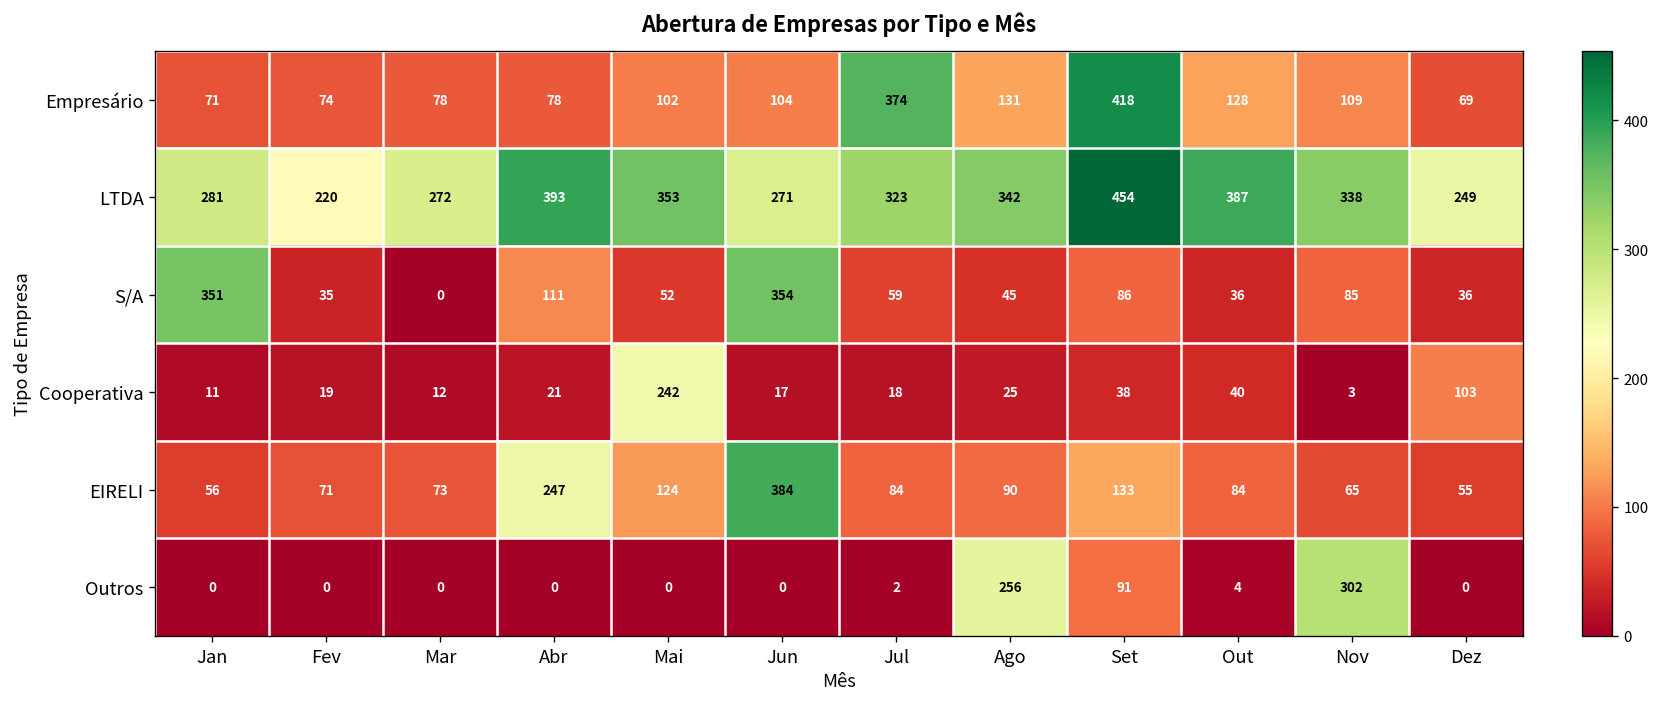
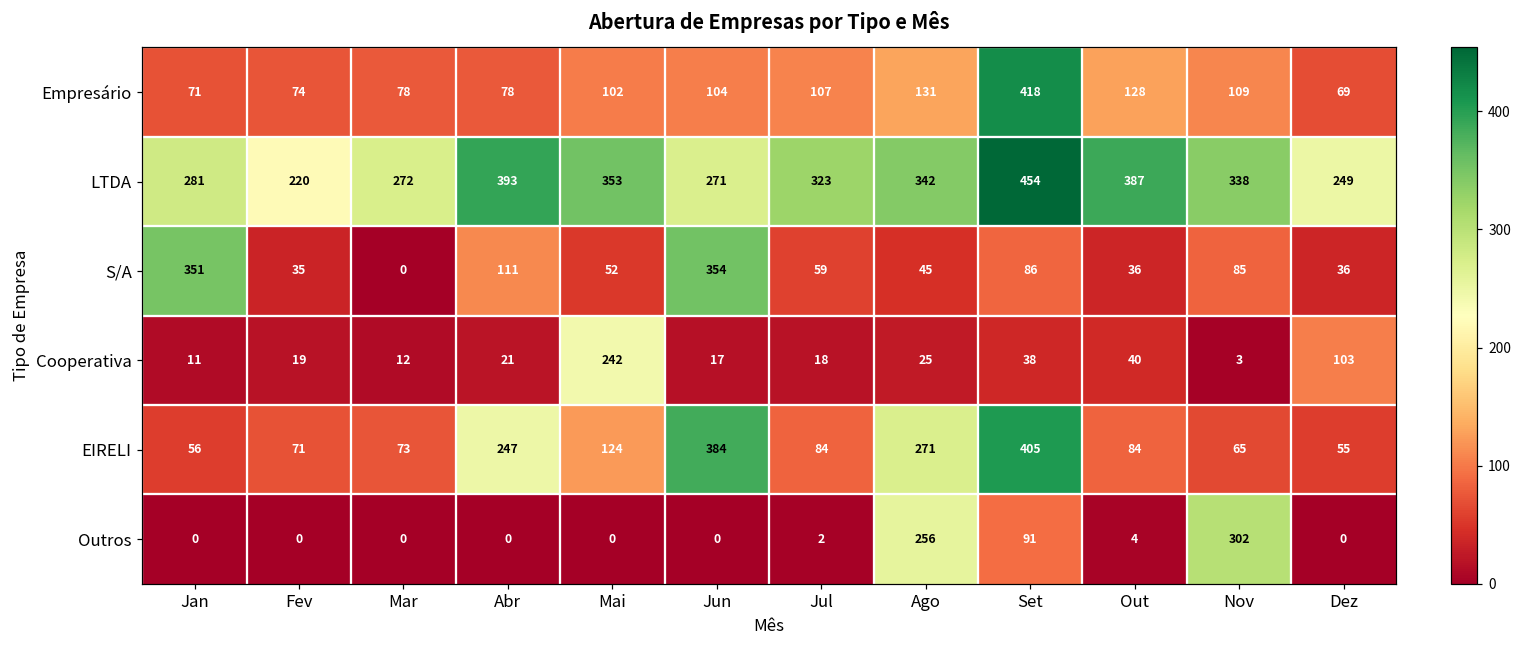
Empresário, Jul: 374 -> 107
EIRELI, Ago: 90 -> 271
EIRELI, Set: 133 -> 405
